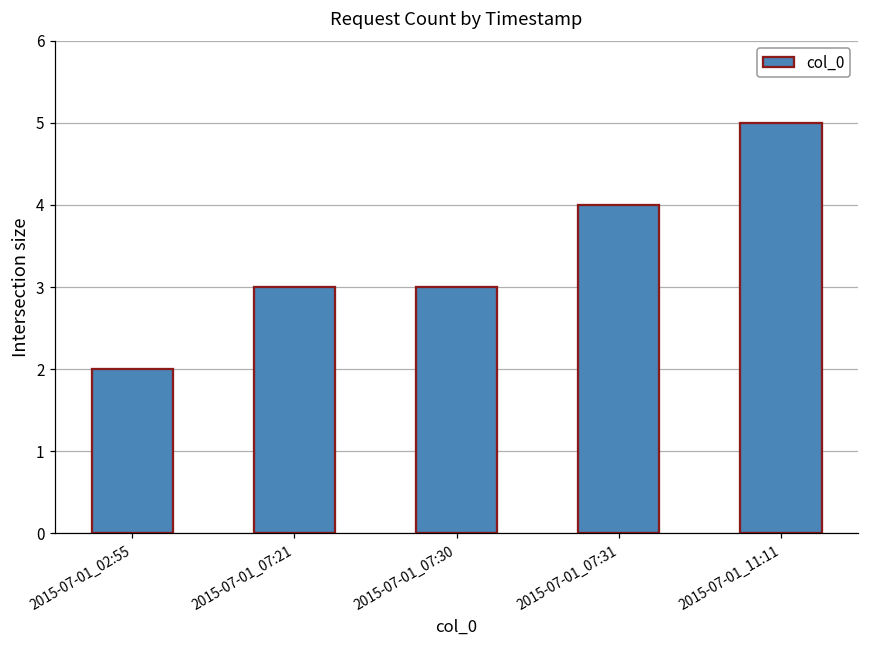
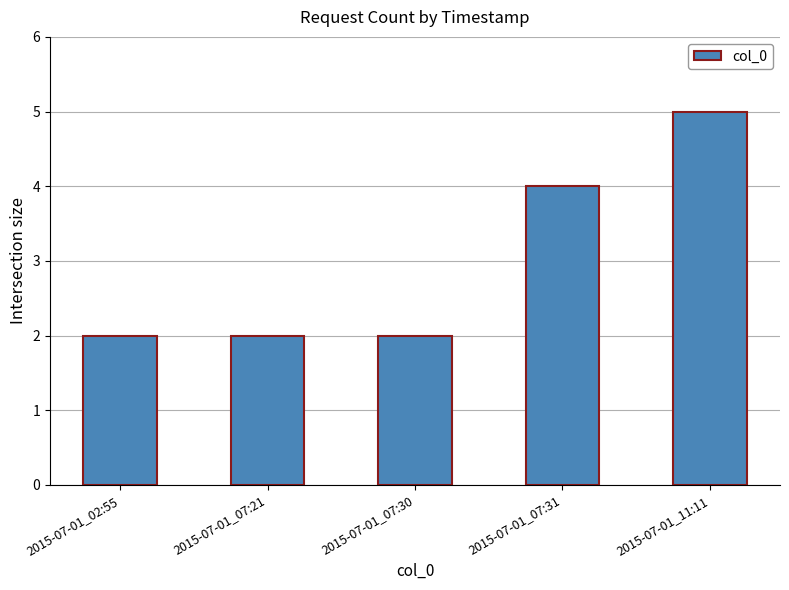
2015-07-01_07:21: 3 -> 2
2015-07-01_07:30: 3 -> 2
